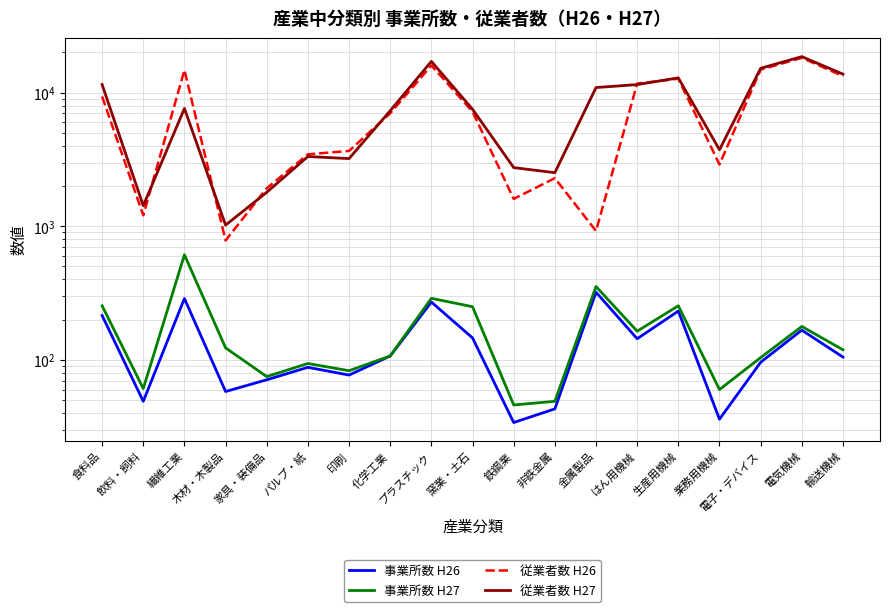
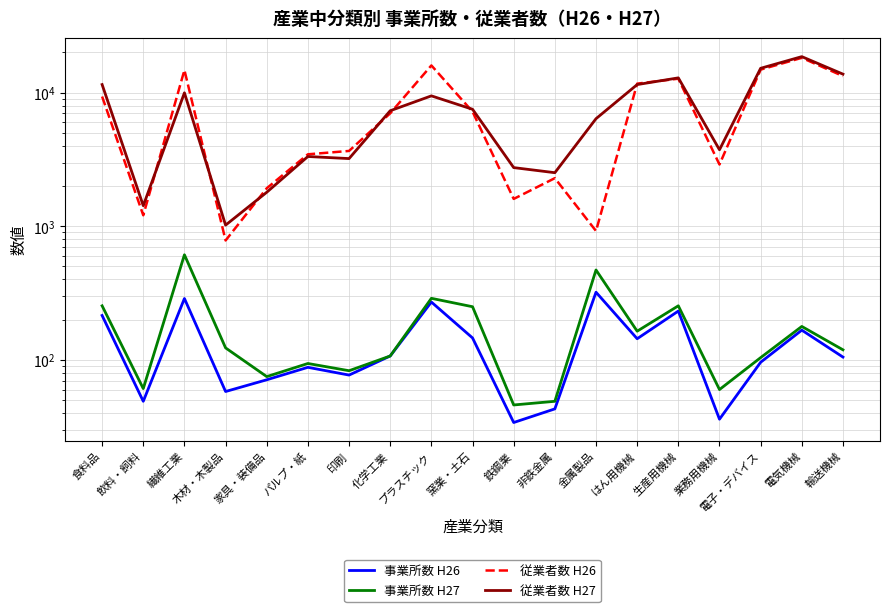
従業者数 H27, 繊維工業: 8000 -> 10000
従業者数 H27, プラスチック: 17000 -> 9000
事業所数 H27, 金属製品: 350 -> 470
従業者数 H27, 金属製品: 11000 -> 6000
